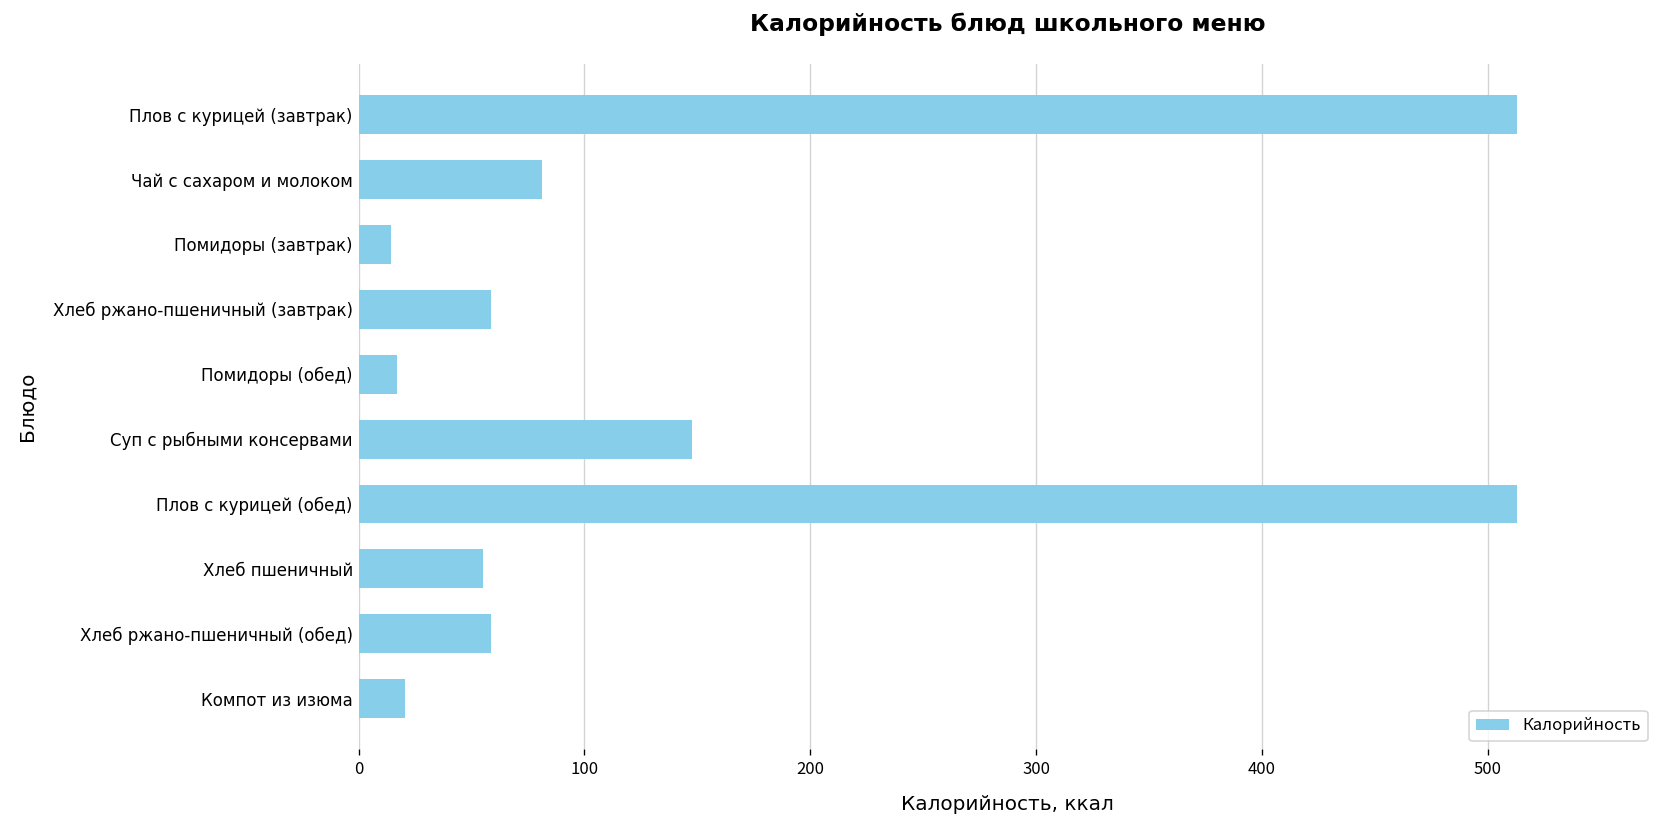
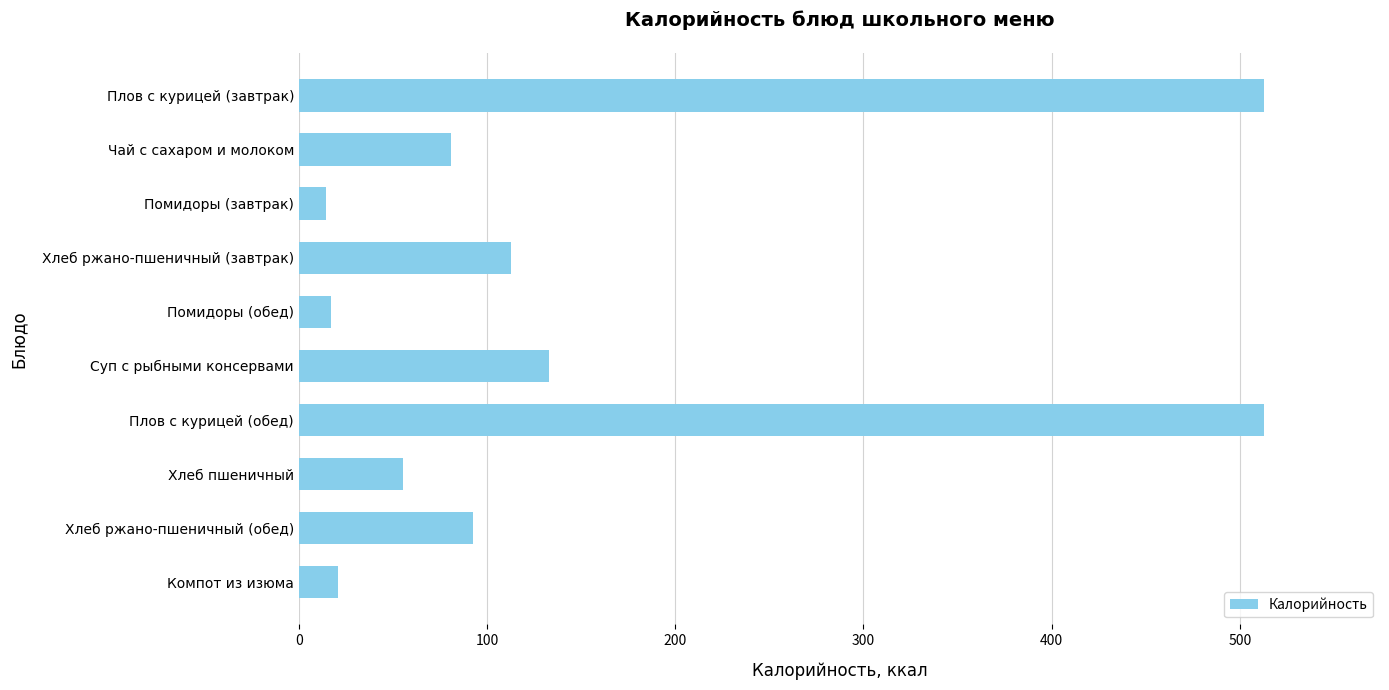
Хлеб ржано-пшеничный (завтрак): 59 -> 113
Суп с рыбными консервами: 148 -> 133
Хлеб ржано-пшеничный (обед): 59 -> 92
